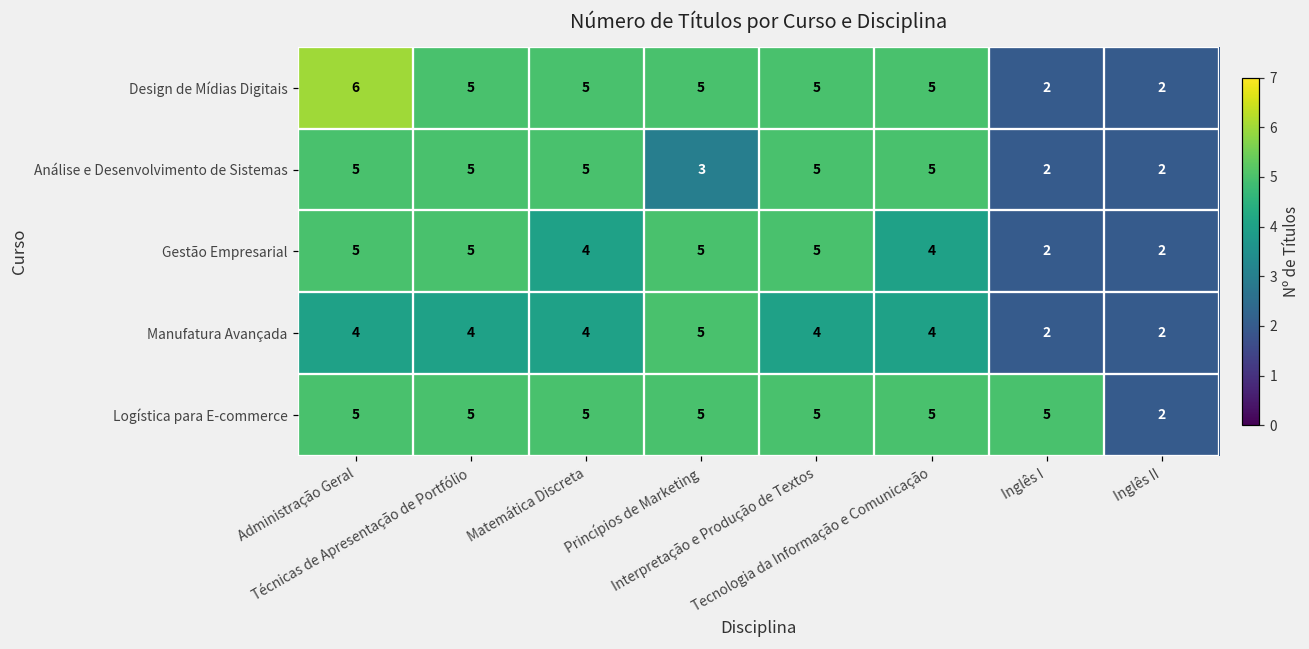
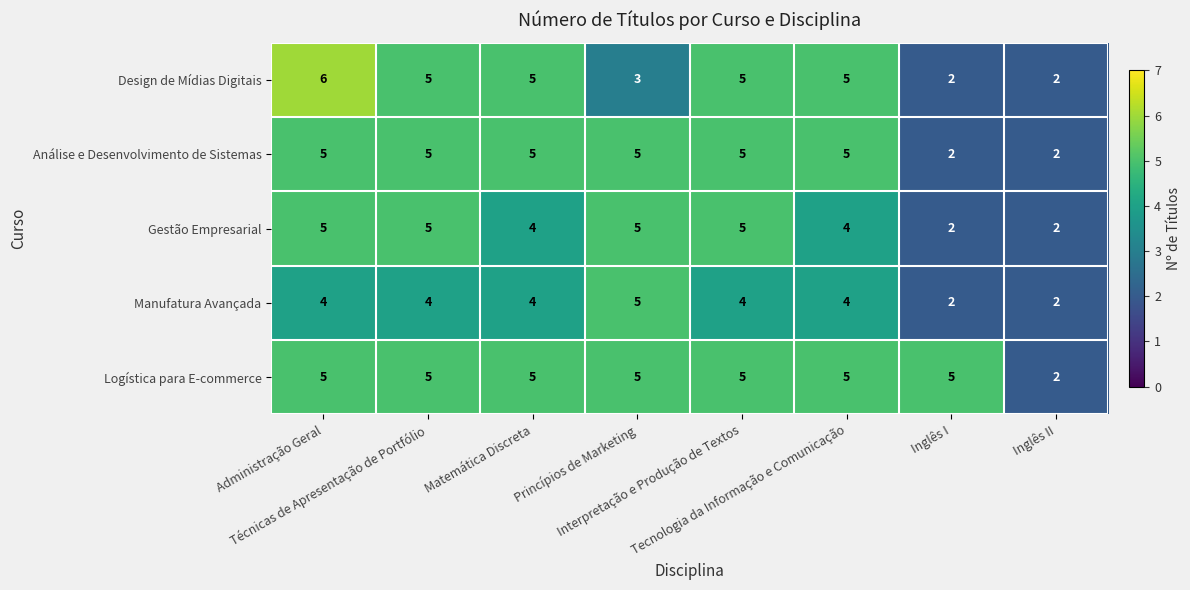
Design de Mídias Digitais, Princípios de Marketing: 5 -> 3
Análise e Desenvolvimento de Sistemas, Princípios de Marketing: 3 -> 5
